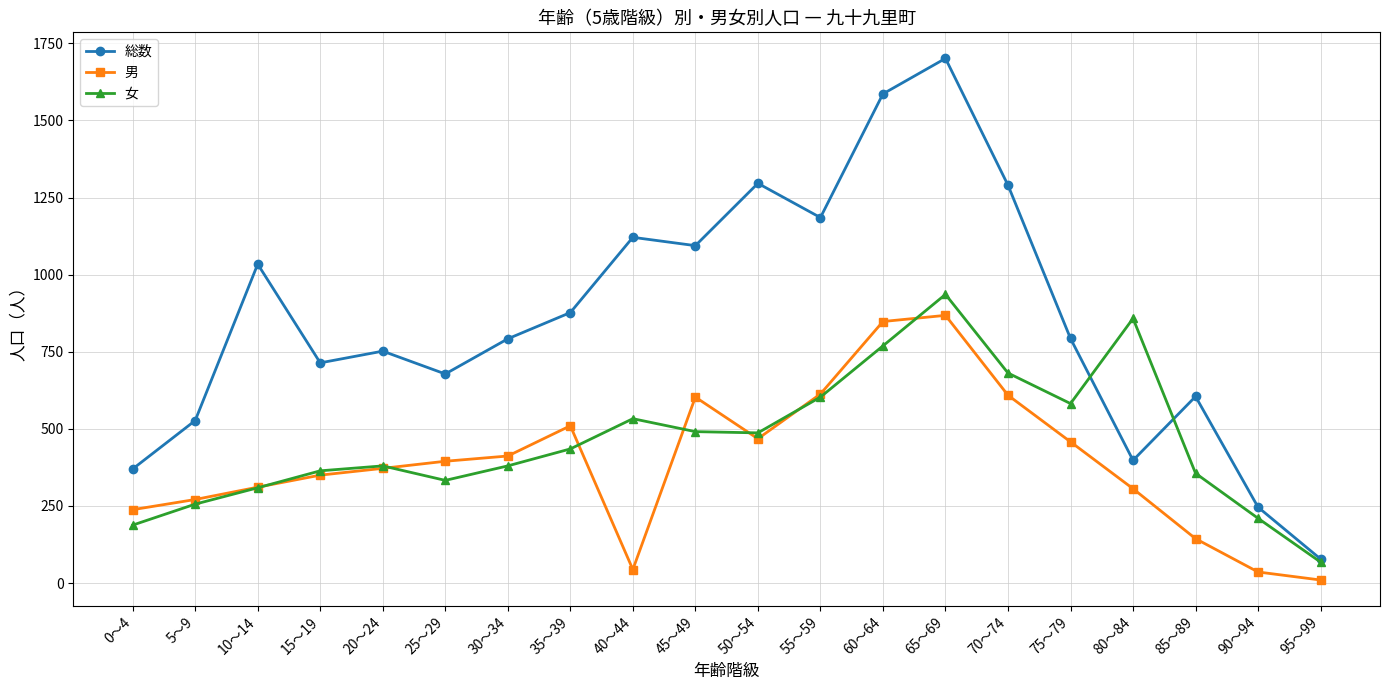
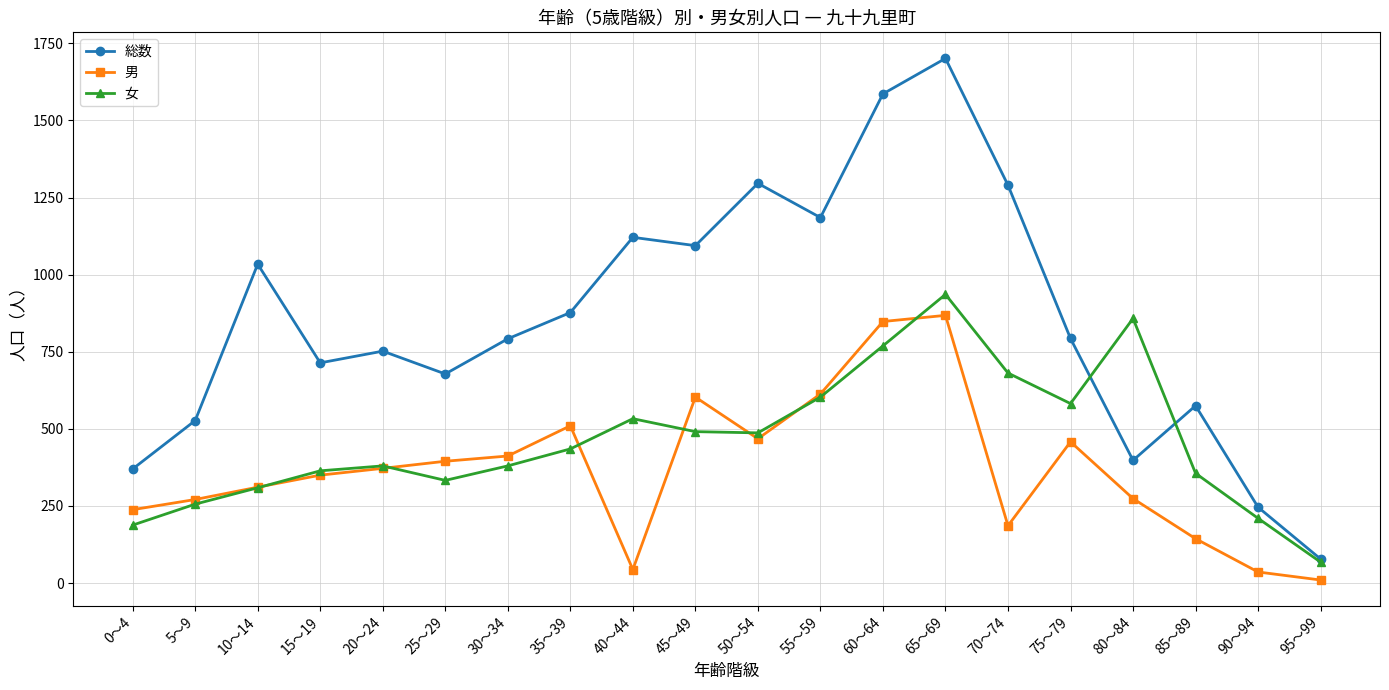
男, 70～74: 610 -> 190
男, 80～84: 310 -> 270
総数, 85～89: 610 -> 580
